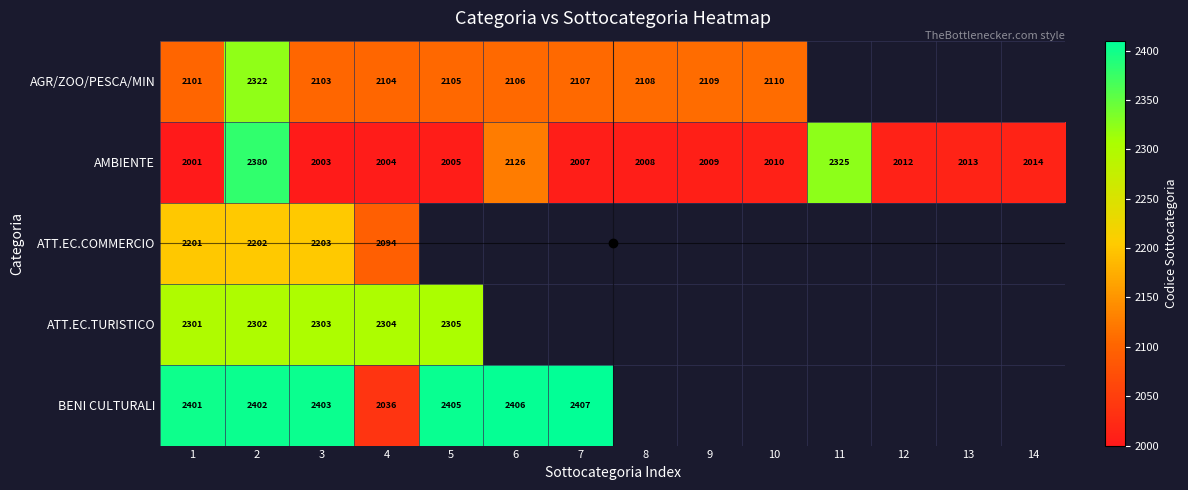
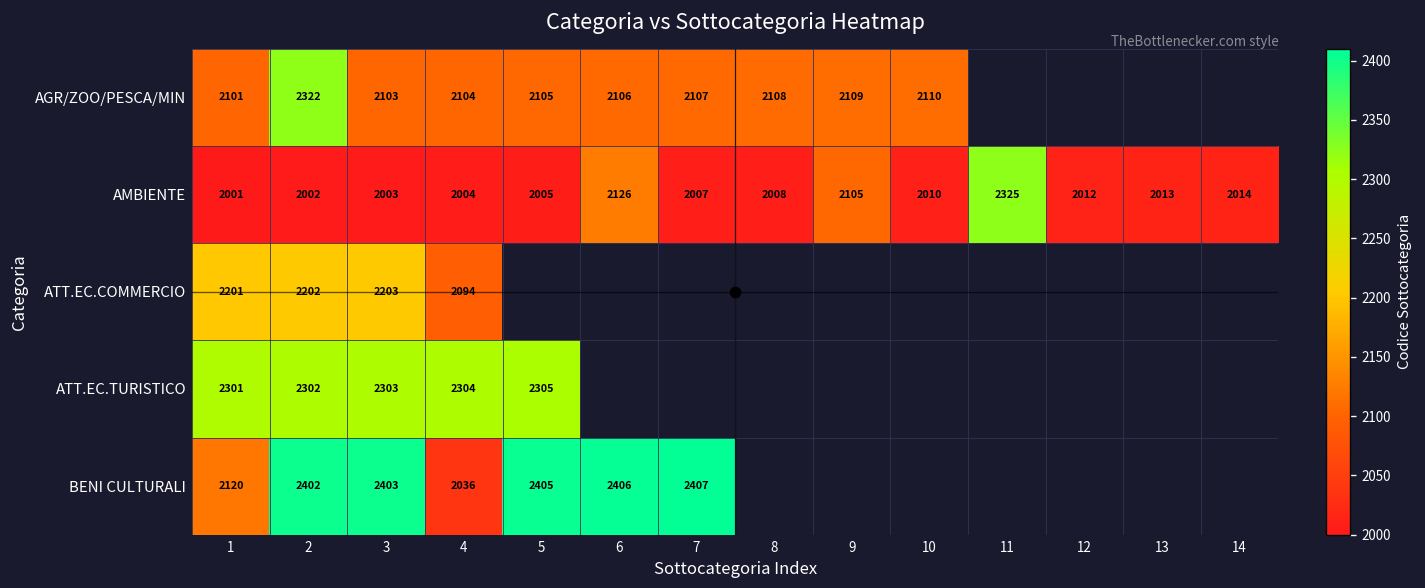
AMBIENTE, 2: 2380 -> 2002
AMBIENTE, 9: 2009 -> 2105
BENI CULTURALI, 1: 2401 -> 2120
